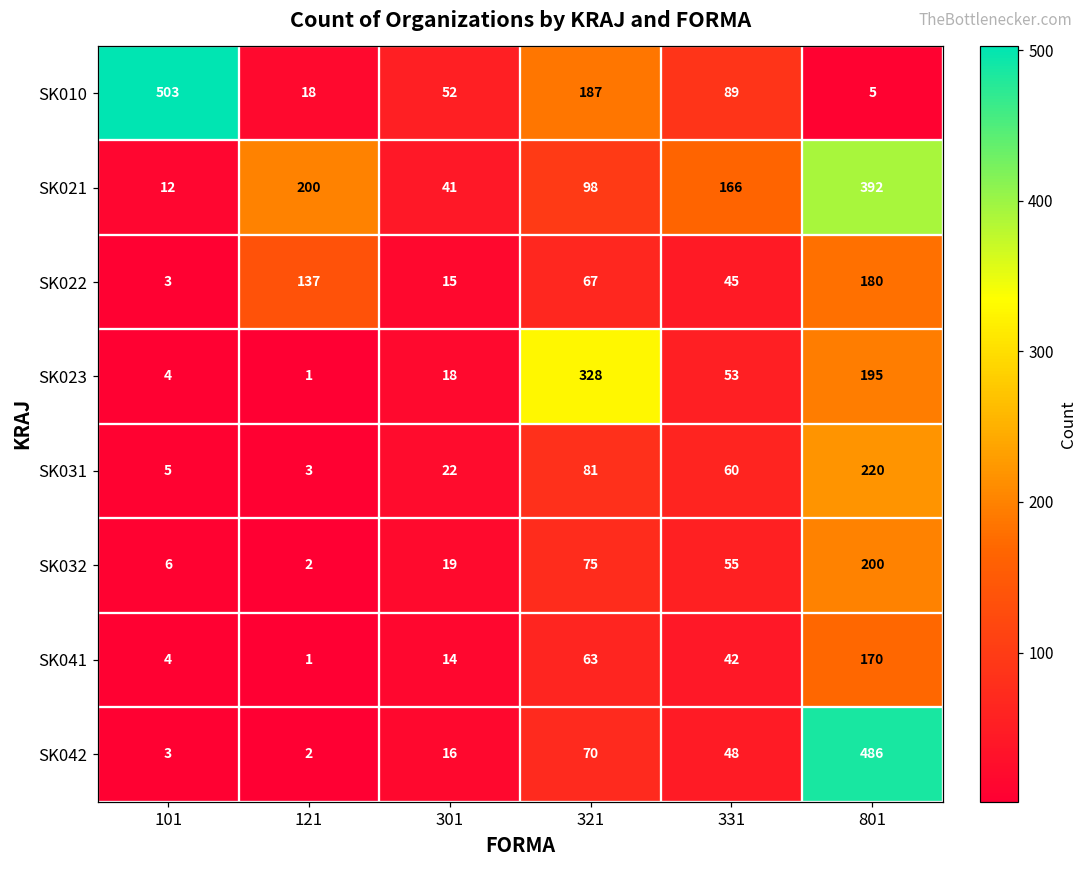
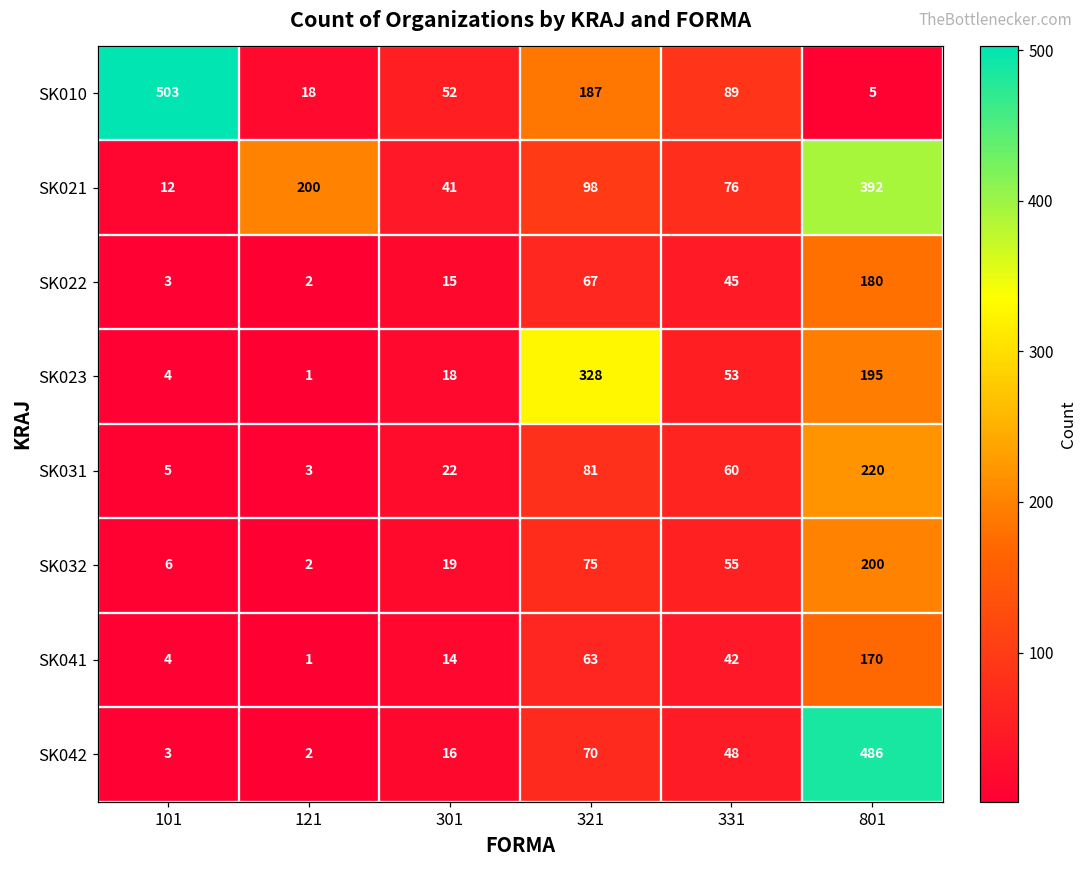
SK021, 331: 166 -> 76
SK022, 121: 137 -> 2
